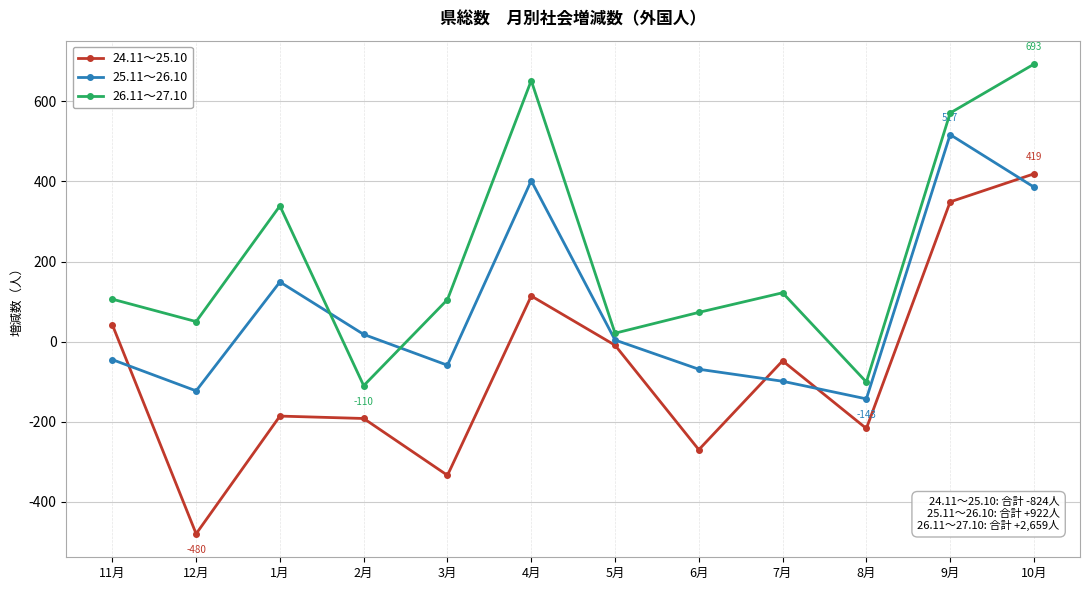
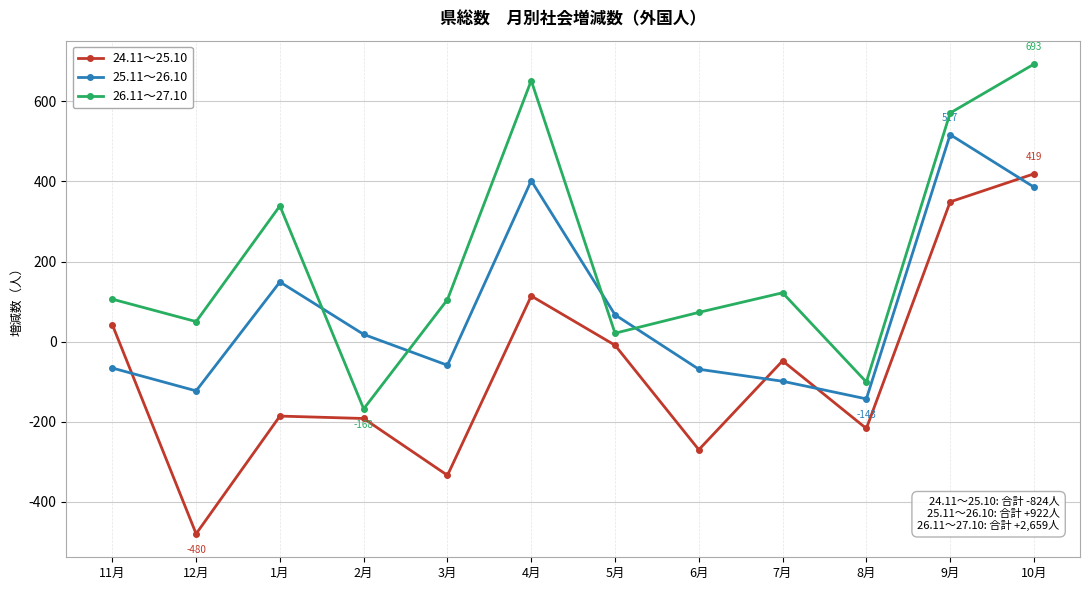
25.11～26.10, 11月: -50 -> -70
26.11～27.10, 2月: -110 -> -168
25.11～26.10, 5月: 0 -> 70
